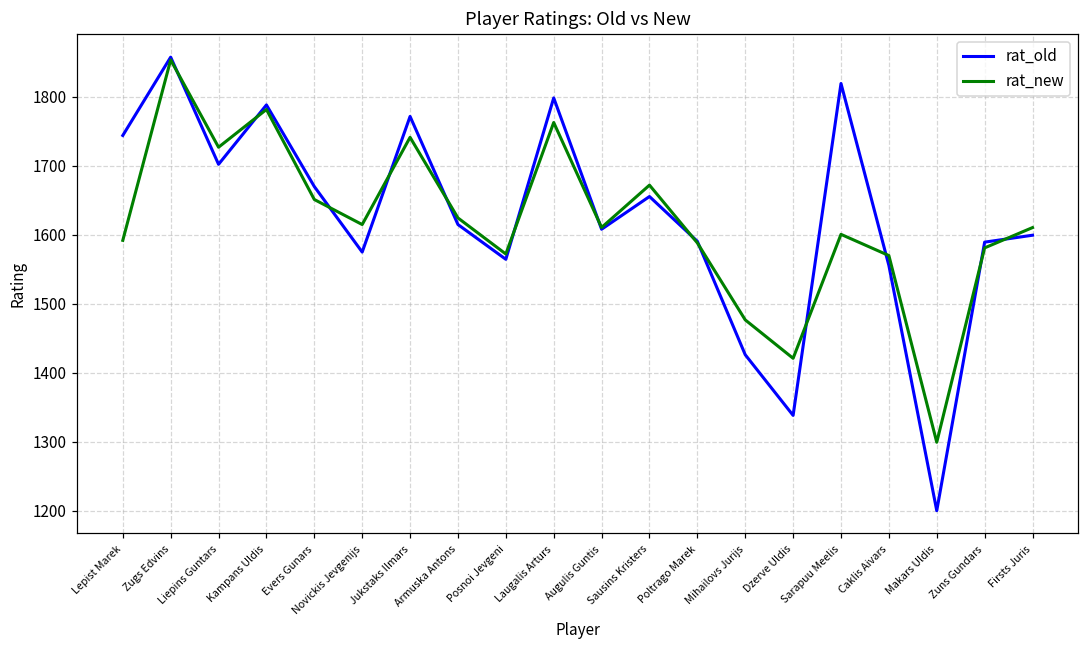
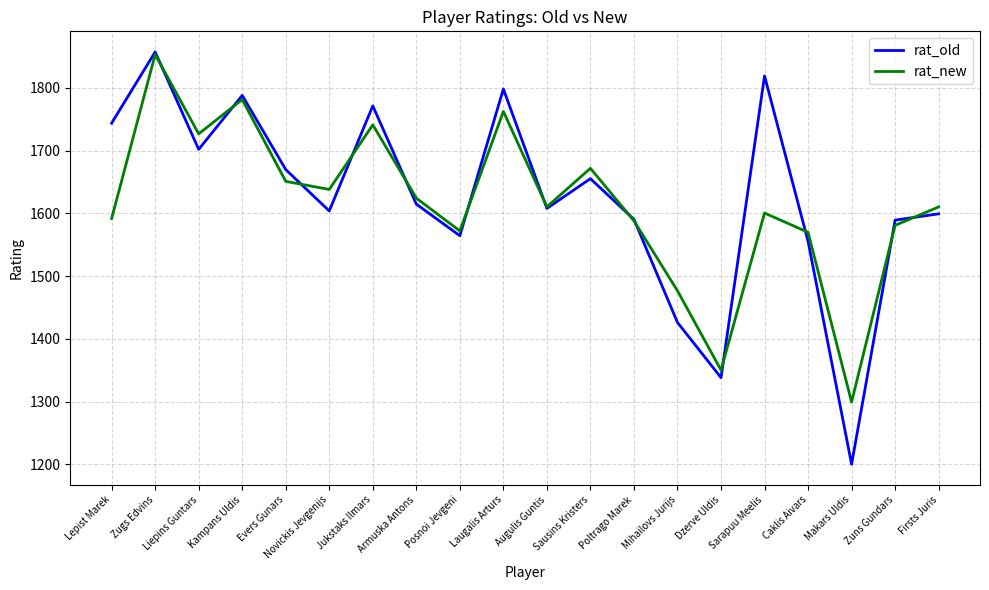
rat_old, Novickis Jevgenijs: 1570 -> 1600
rat_new, Novickis Jevgenijs: 1610 -> 1640
rat_new, Dzerve Uldis: 1420 -> 1350
